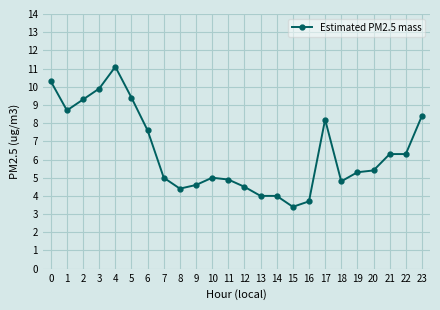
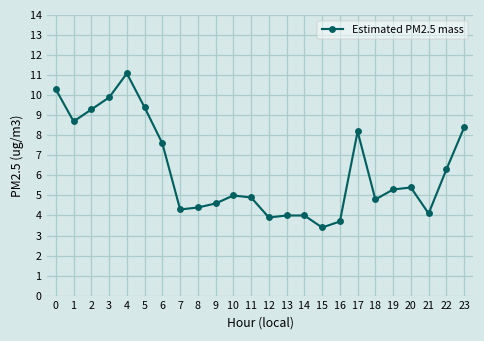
7: 5.0 -> 4.3
12: 4.5 -> 3.9
21: 6.3 -> 4.1
